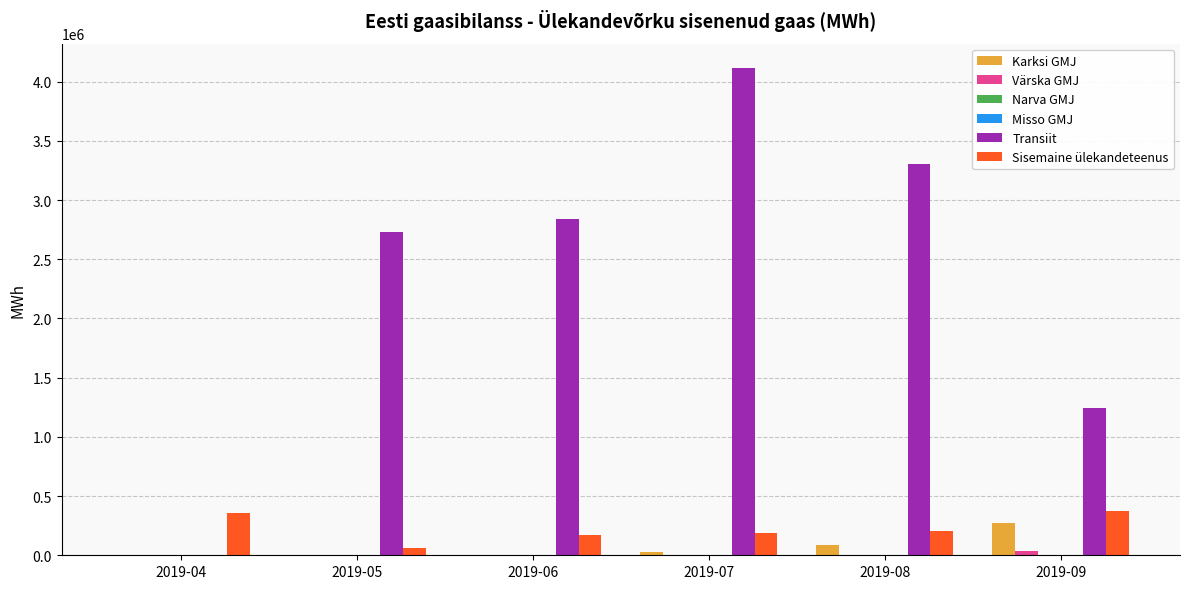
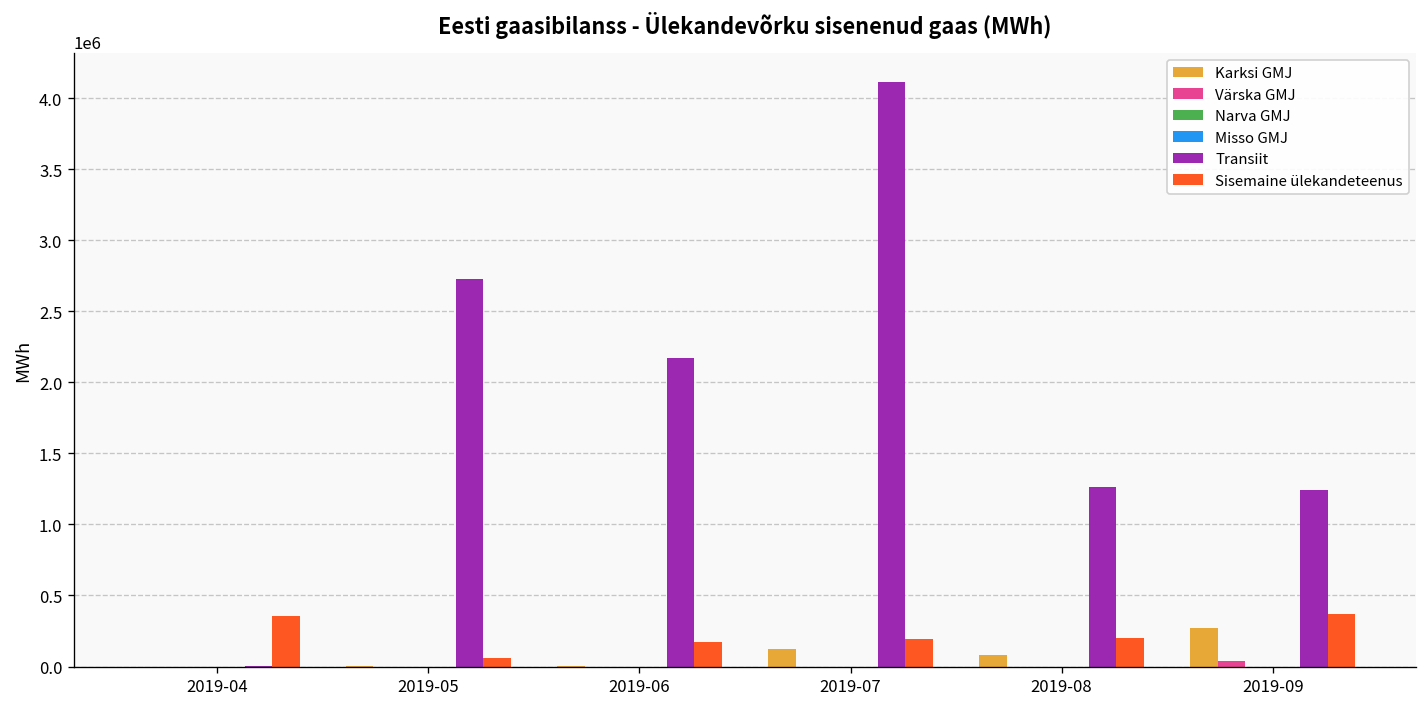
Transiit, 2019-06: 2840000 -> 2170000
Karksi GMJ, 2019-07: 30000 -> 120000
Transiit, 2019-08: 3310000 -> 1270000
